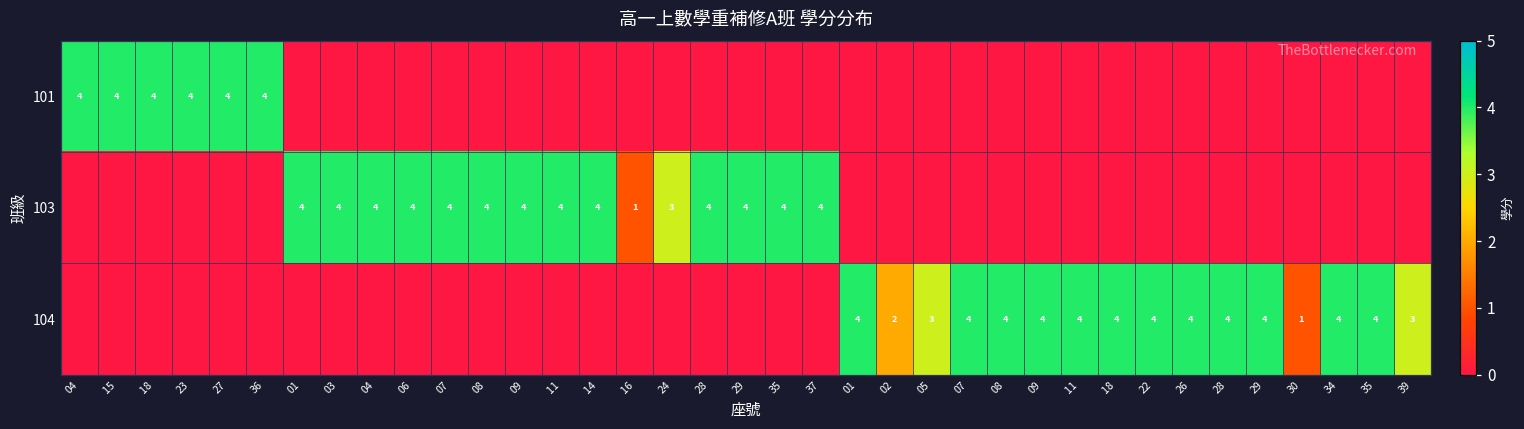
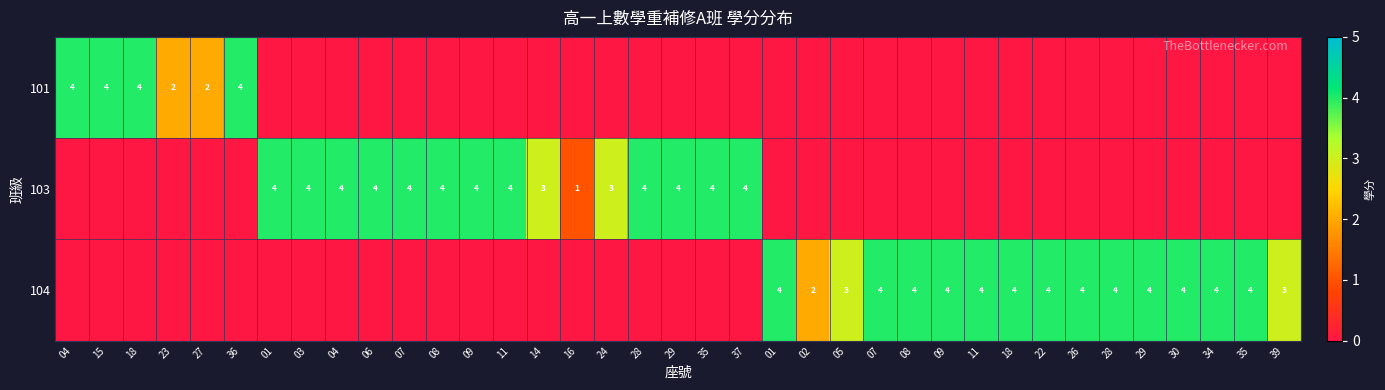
101, 23: 4 -> 2
101, 27: 4 -> 2
103, 14: 4 -> 3
104, 30: 1 -> 4
